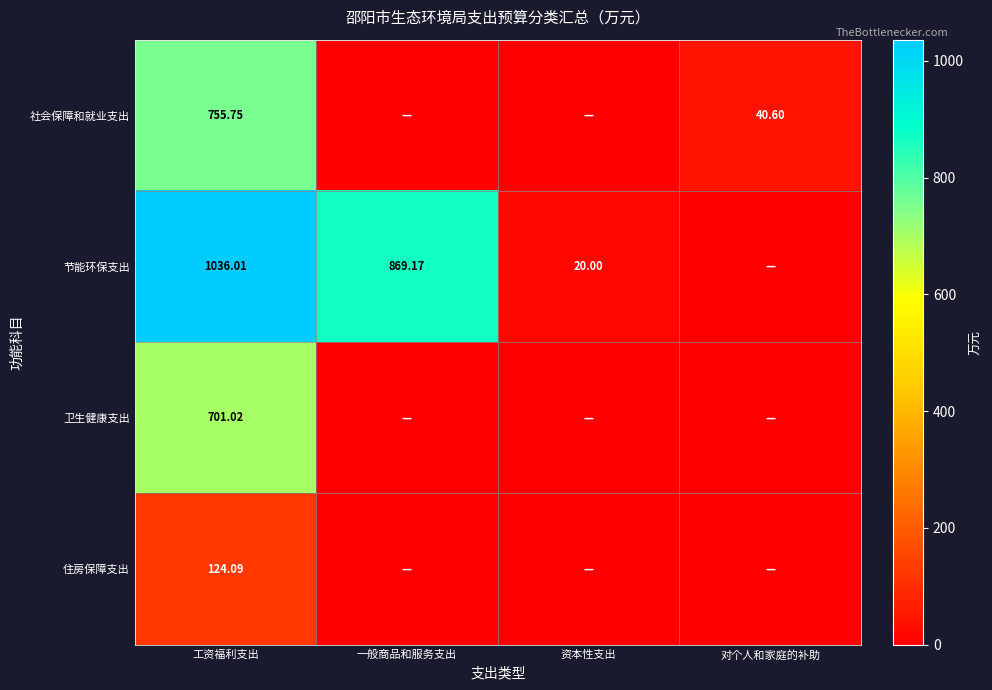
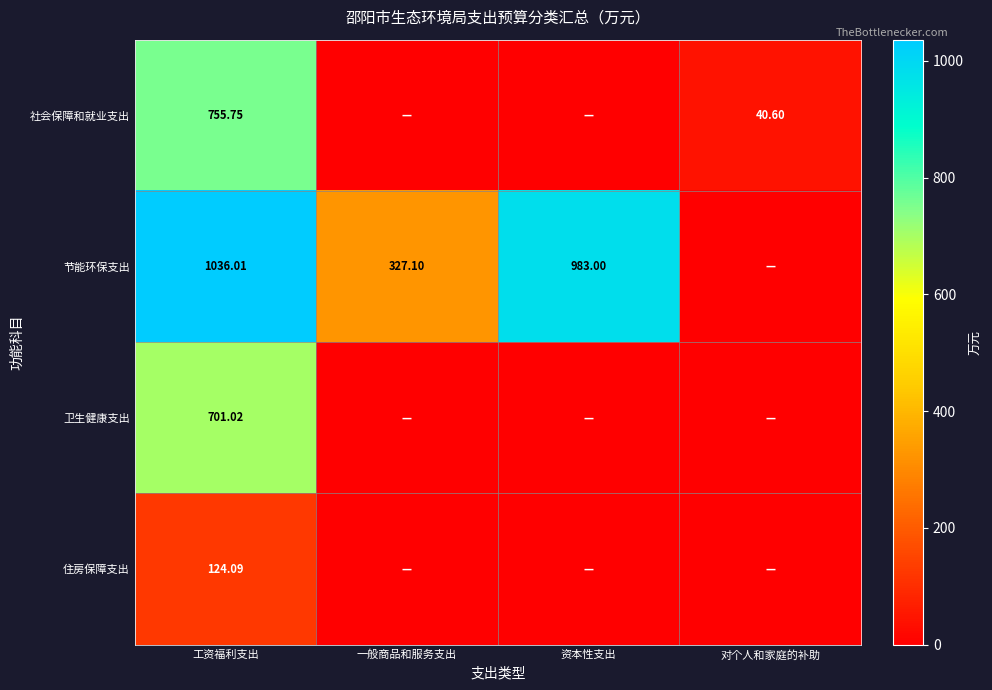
节能环保支出, 一般商品和服务支出: 869.17 -> 327.10
节能环保支出, 资本性支出: 20.00 -> 983.00
